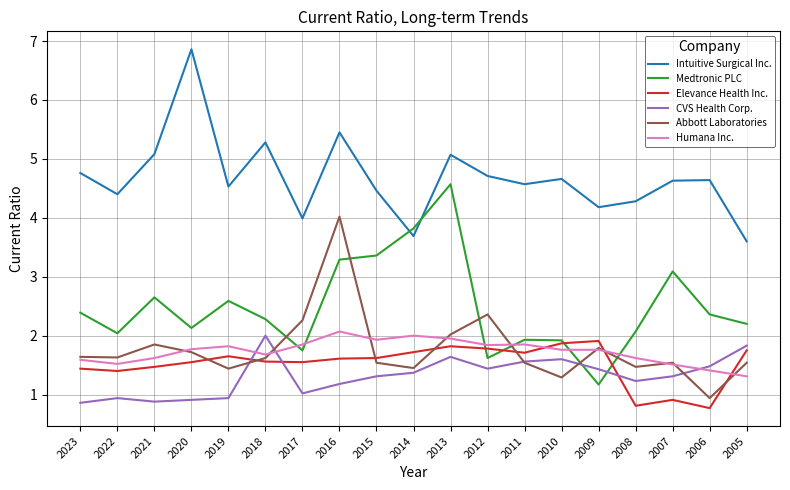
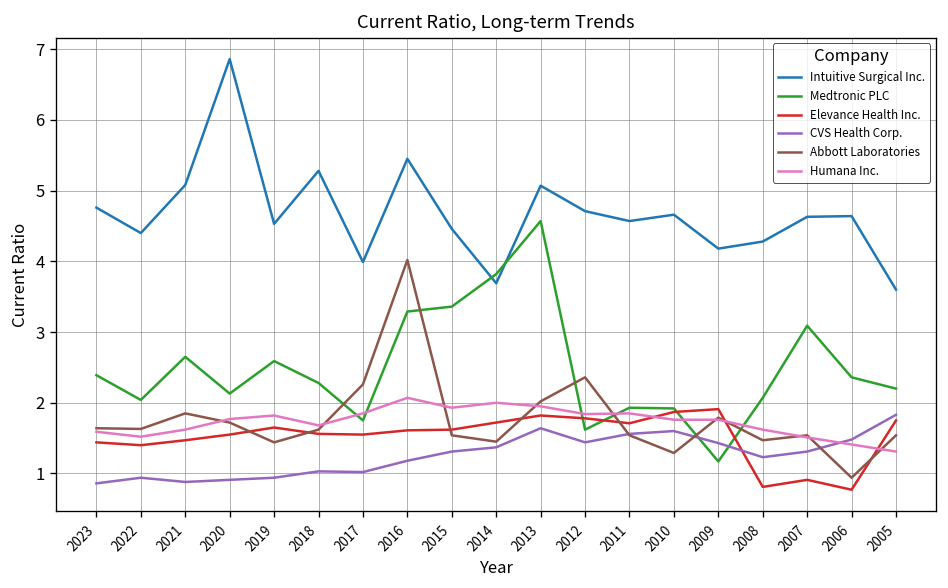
CVS Health Corp., 2018: 2.0 -> 1.0
